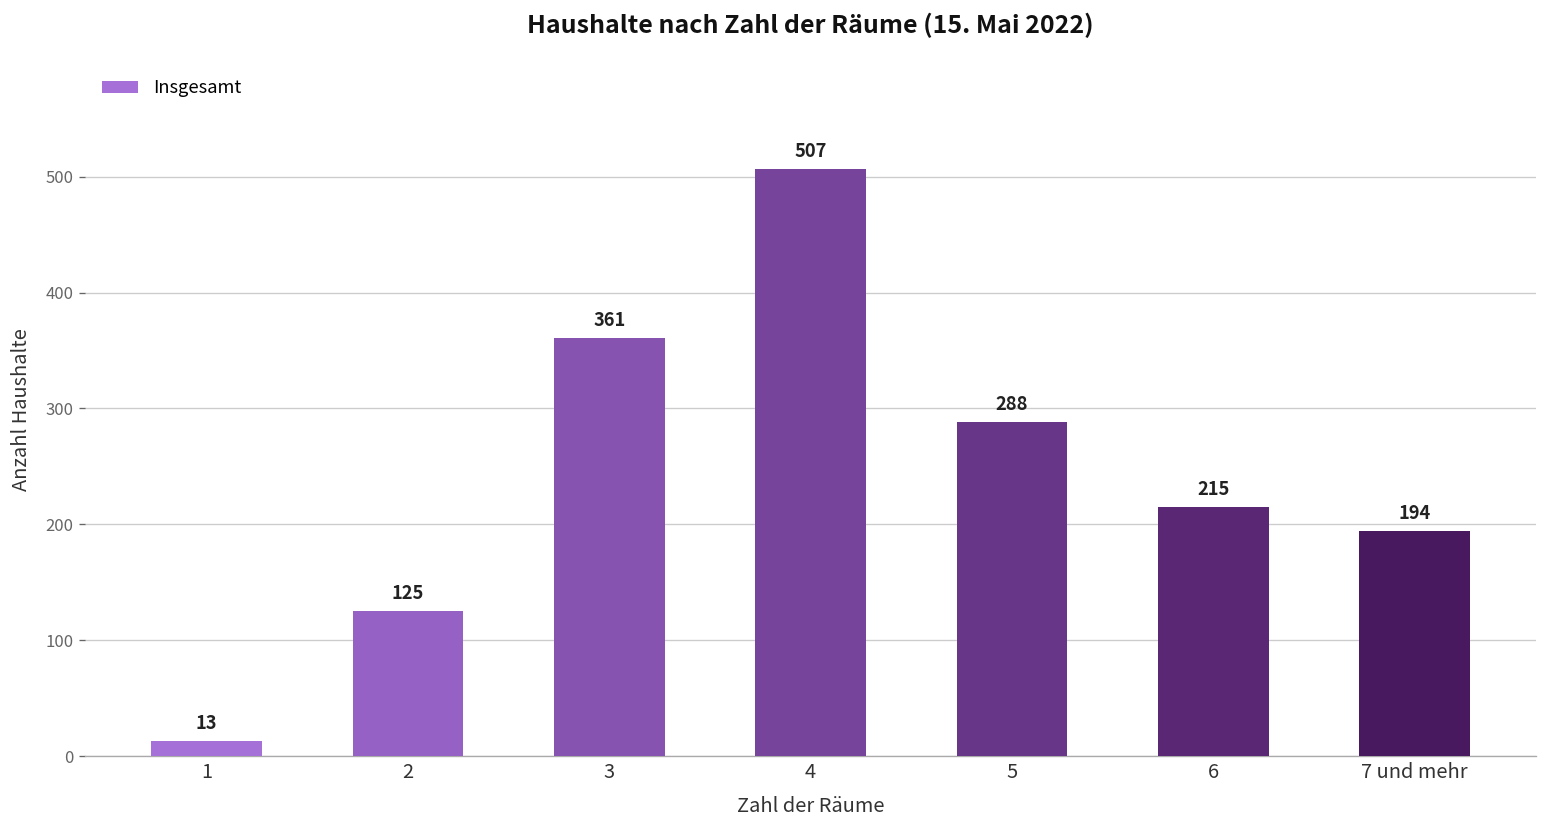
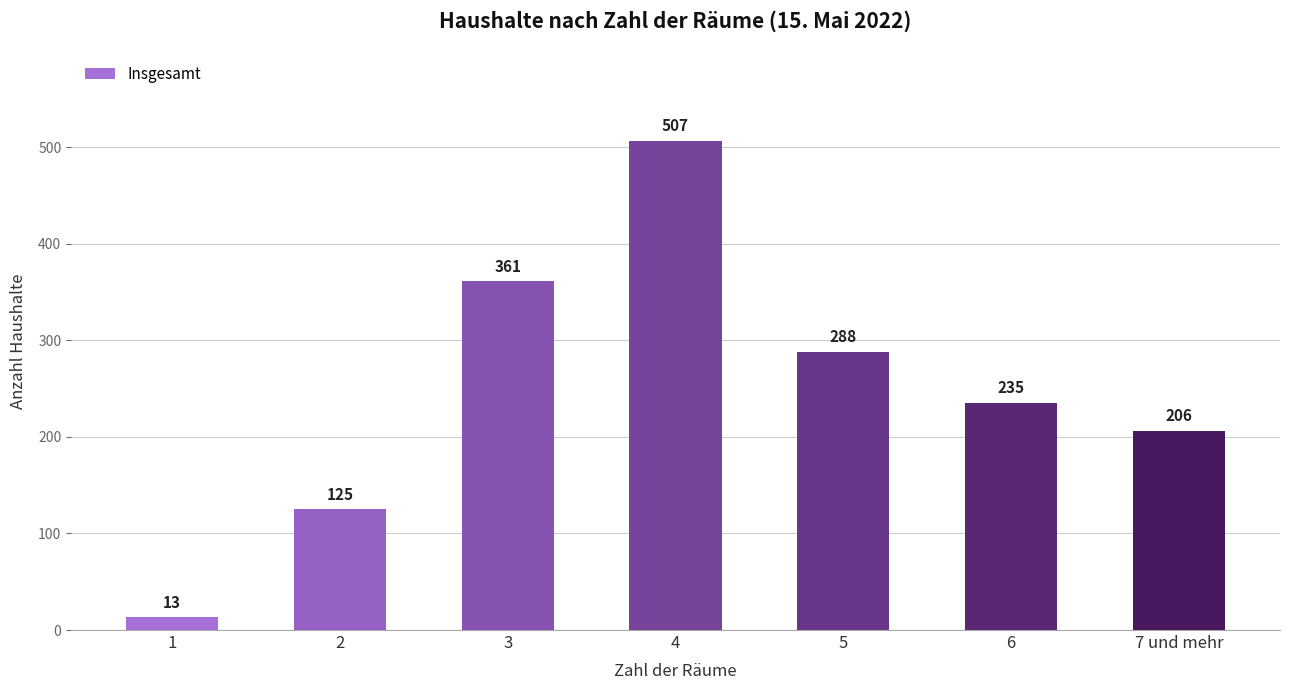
6: 215 -> 235
7 und mehr: 194 -> 206
